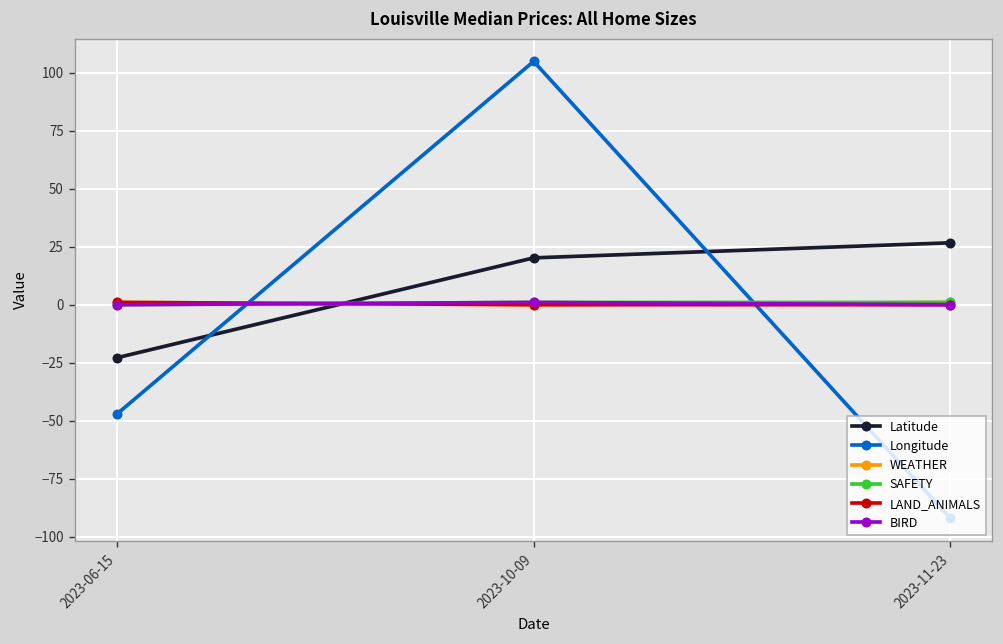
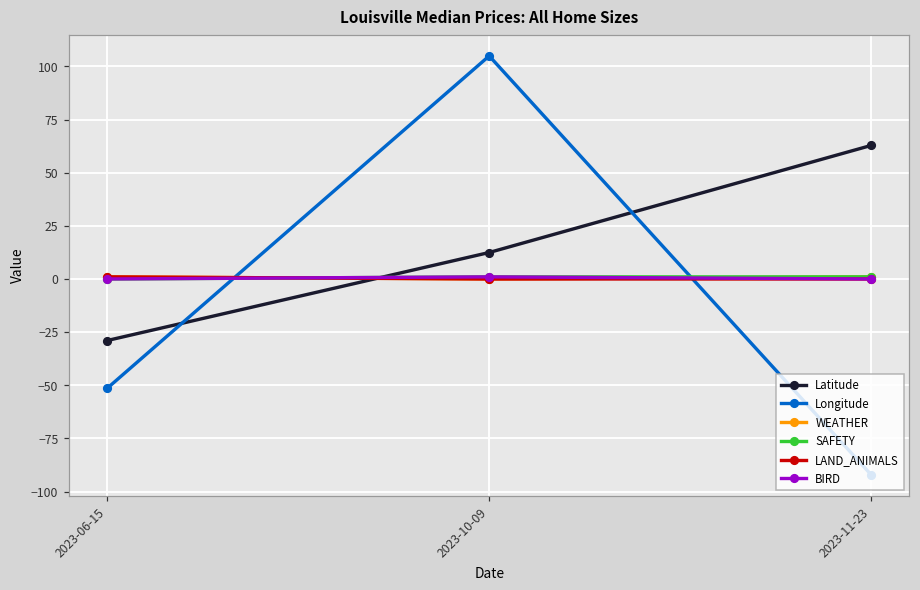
Latitude, 2023-06-15: -23 -> -29
Longitude, 2023-06-15: -47 -> -51
Latitude, 2023-10-09: 20 -> 12
Latitude, 2023-11-23: 27 -> 63
